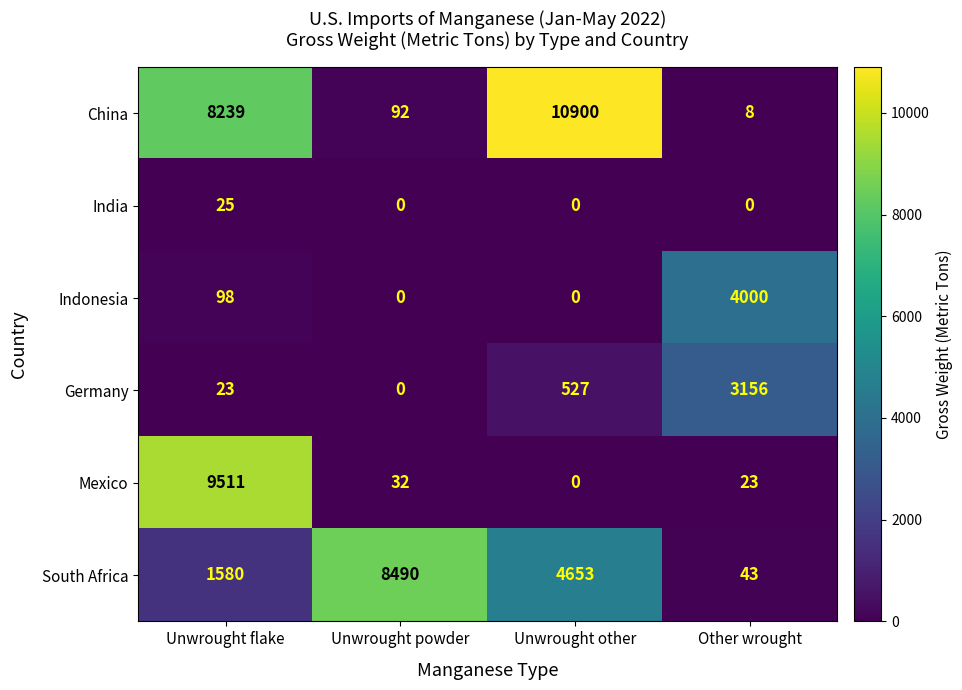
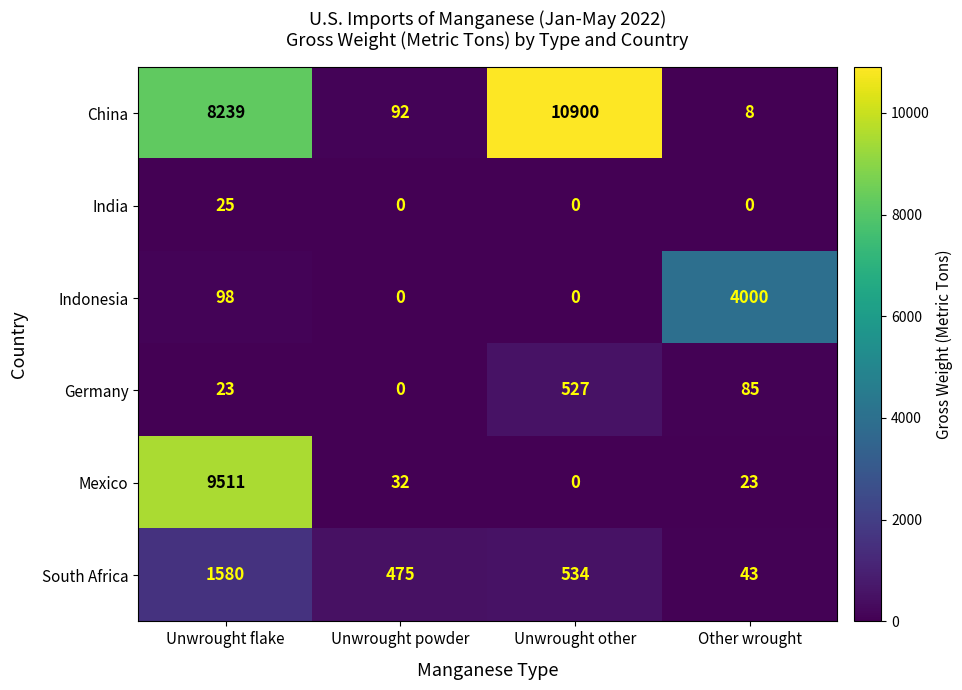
Germany, Other wrought: 3156 -> 85
South Africa, Unwrought powder: 8490 -> 475
South Africa, Unwrought other: 4653 -> 534
